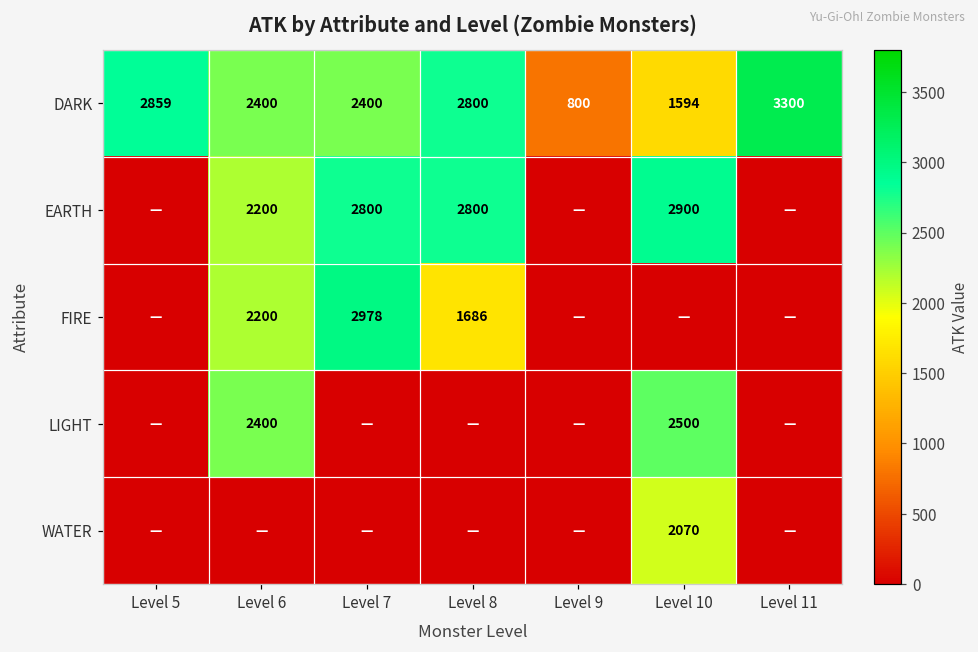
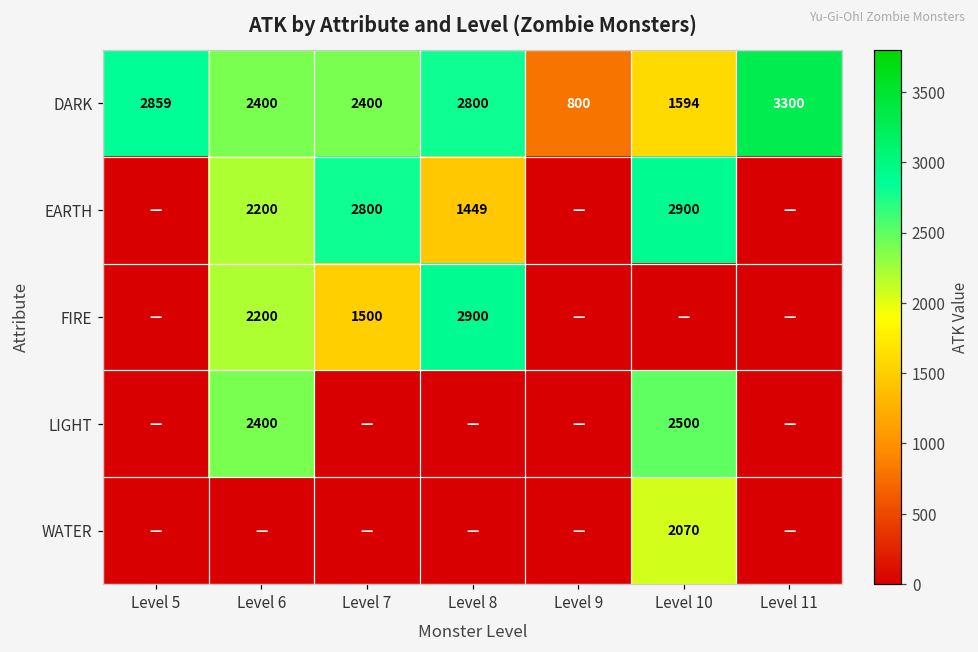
EARTH, Level 8: 2800 -> 1449
FIRE, Level 7: 2978 -> 1500
FIRE, Level 8: 1686 -> 2900
